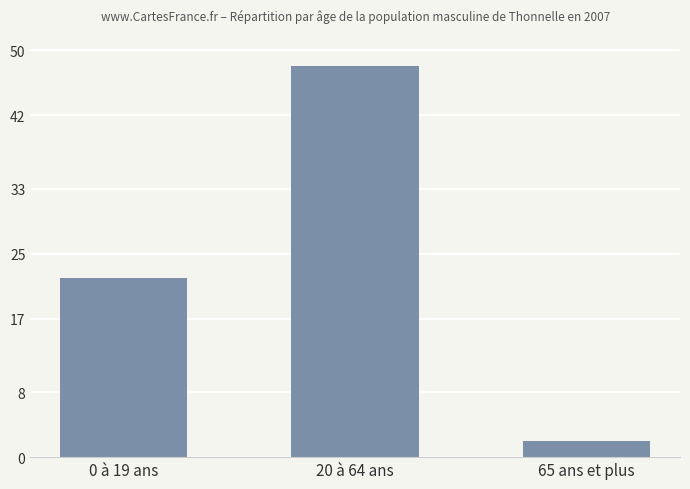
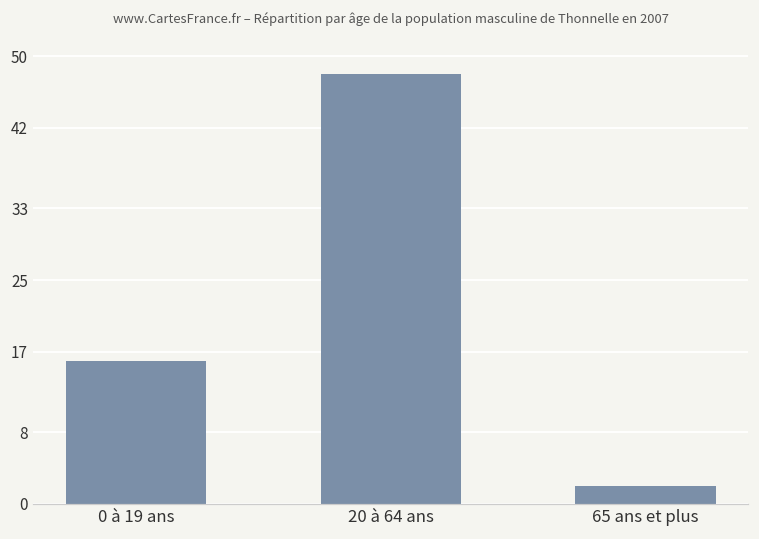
0 à 19 ans: 22 -> 16
